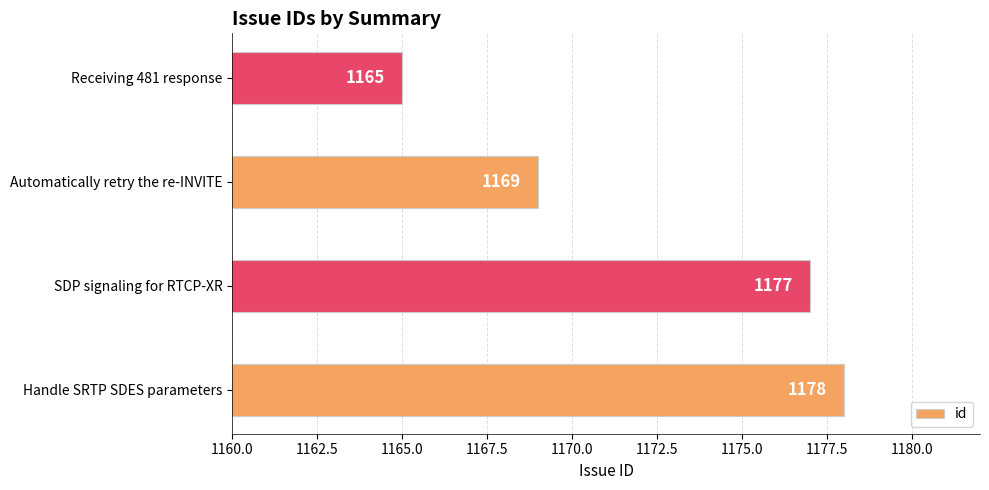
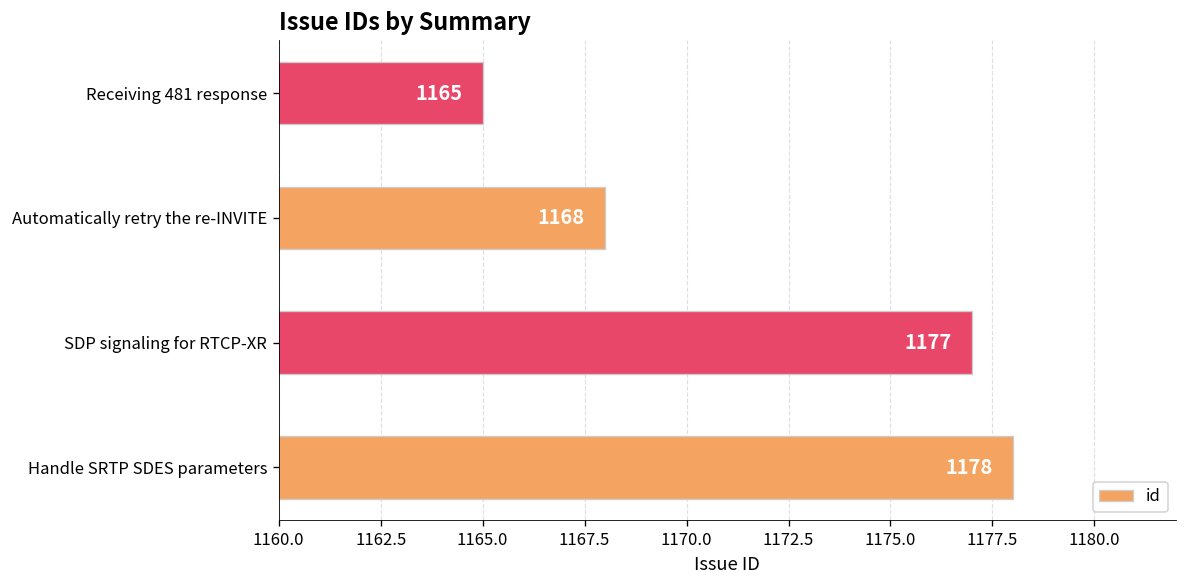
Automatically retry the re-INVITE: 1169 -> 1168
